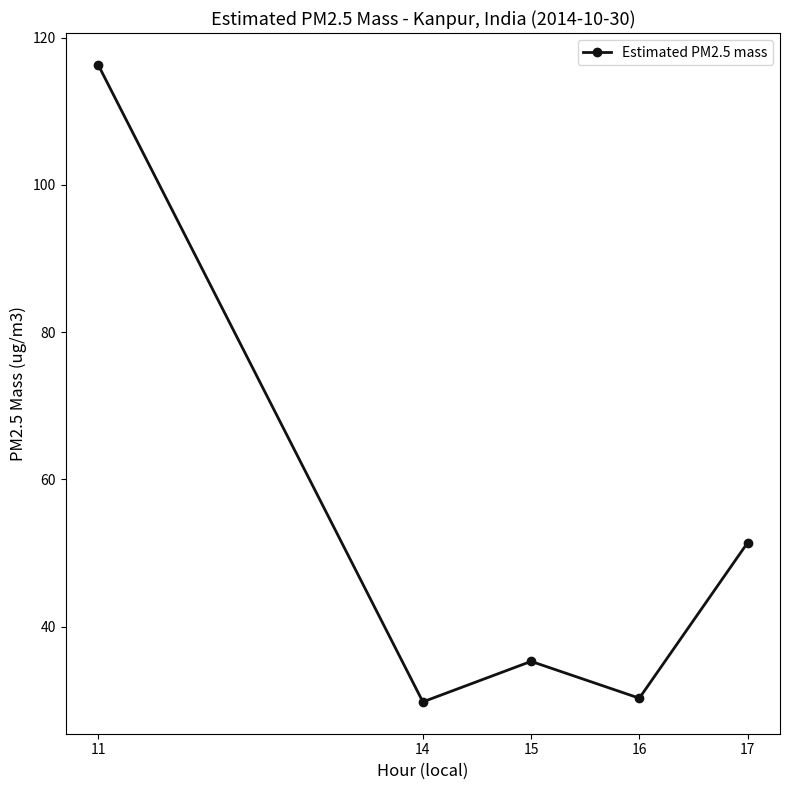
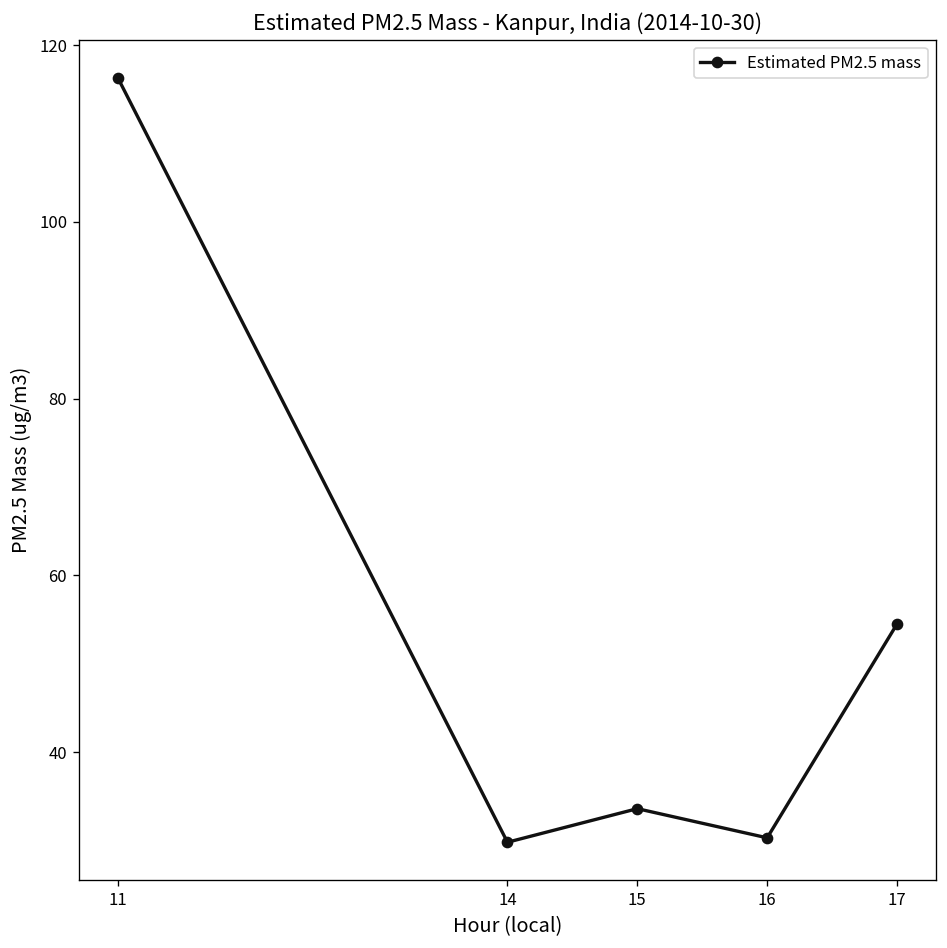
15: 35 -> 34
17: 51 -> 55
